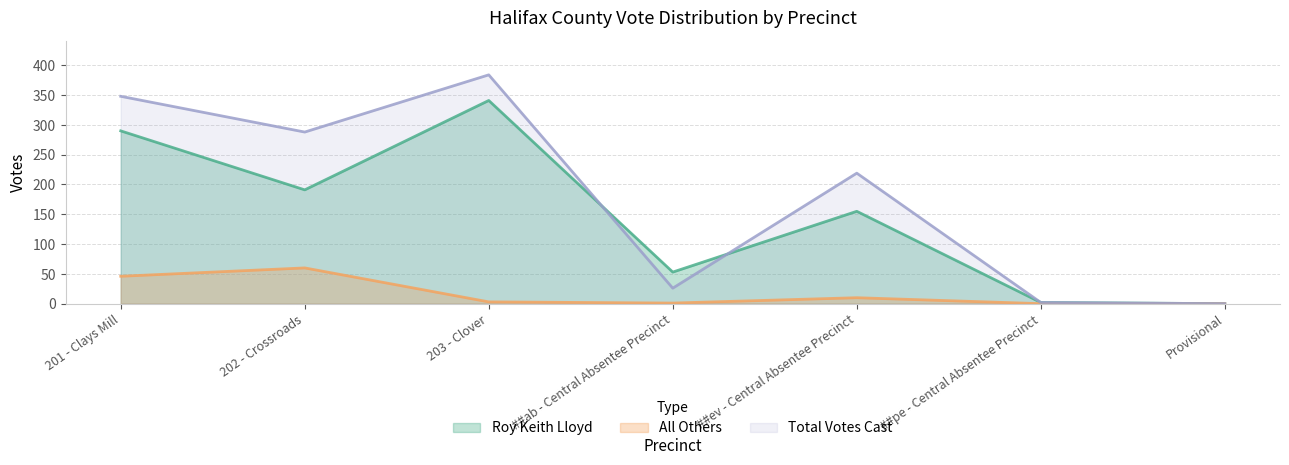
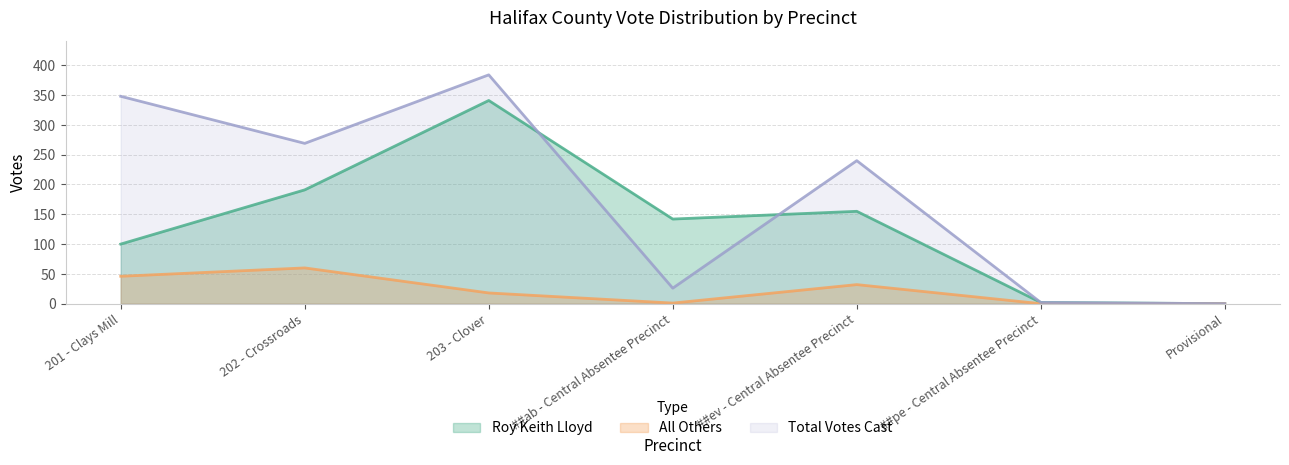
Roy Keith Lloyd, 201 - Clays Mill: 290 -> 100
Total Votes Cast, 202 - Crossroads: 290 -> 270
All Others, 203 - Clover: 0 -> 20
Roy Keith Lloyd, ##ab - Central Absentee Precinct: 50 -> 140
All Others, ##ev - Central Absentee Precinct: 10 -> 30
Total Votes Cast, ##ev - Central Absentee Precinct: 220 -> 240
